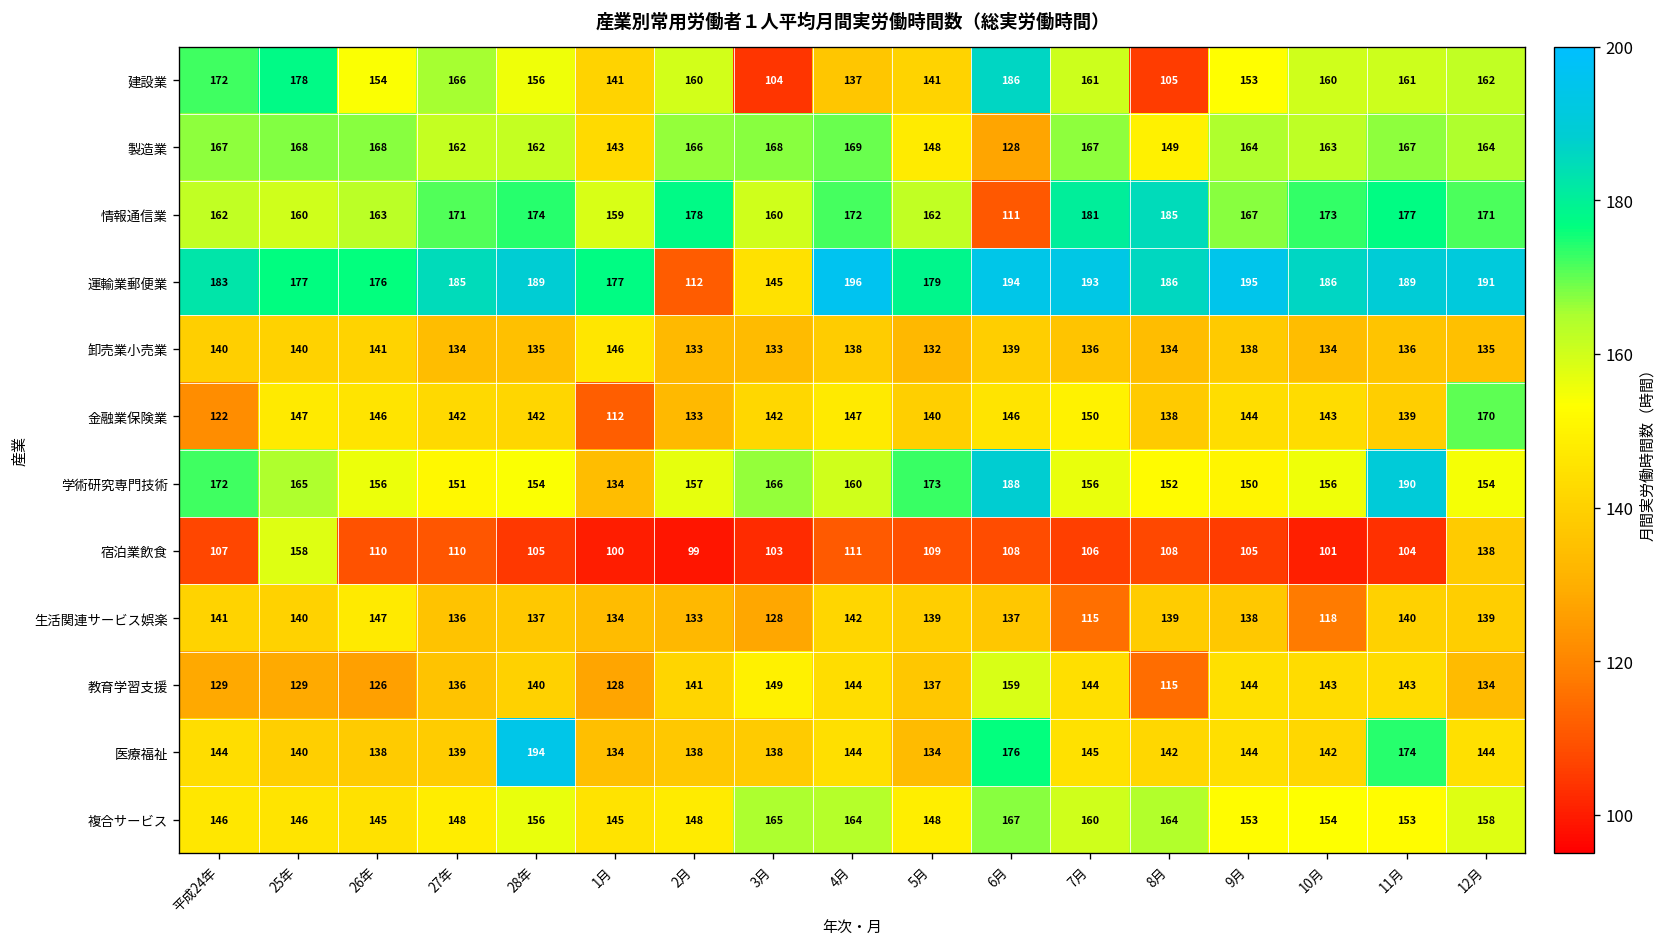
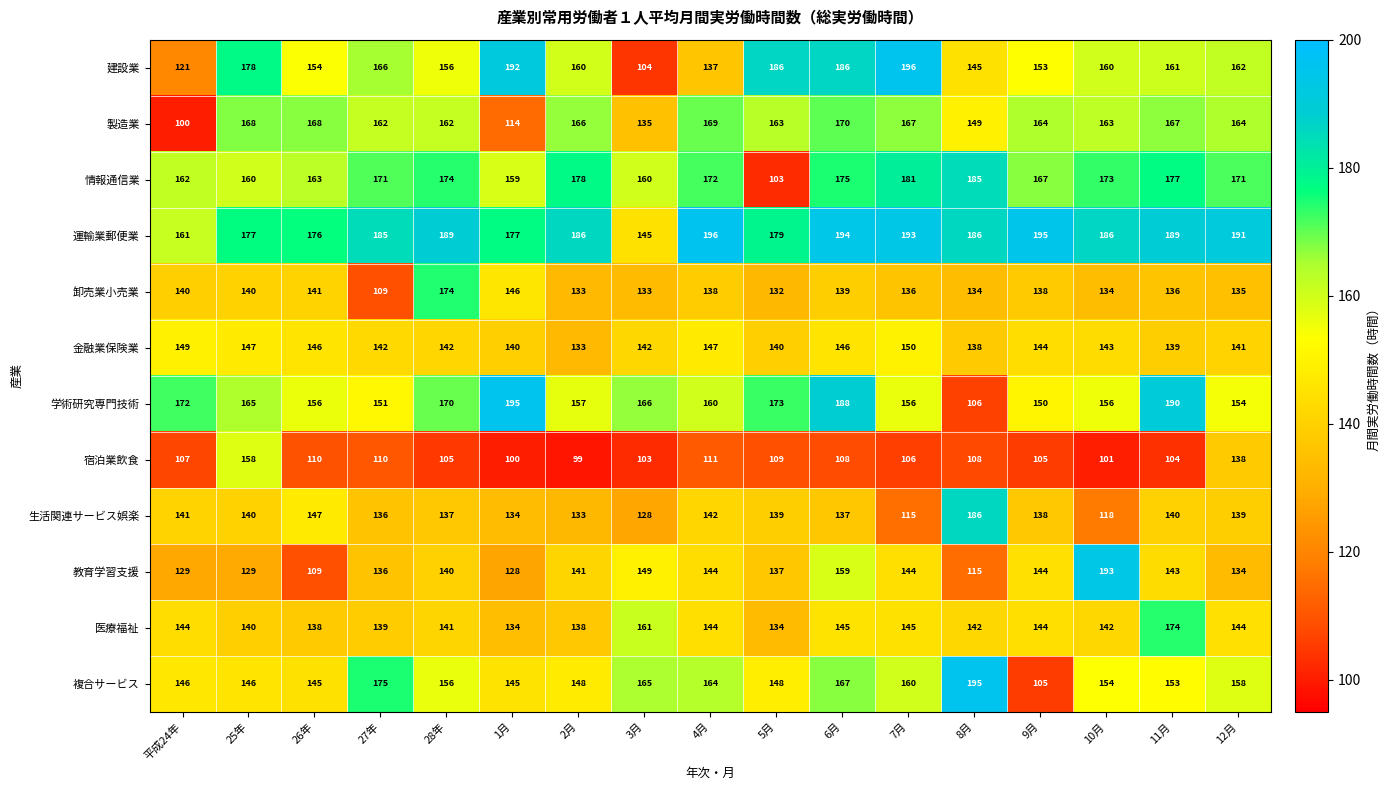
建設業, 平成24年: 172 -> 121
建設業, 1月: 141 -> 192
建設業, 5月: 141 -> 186
建設業, 7月: 161 -> 196
建設業, 8月: 105 -> 145
製造業, 平成24年: 167 -> 100
製造業, 1月: 143 -> 114
製造業, 3月: 168 -> 135
製造業, 5月: 148 -> 163
製造業, 6月: 128 -> 170
情報通信業, 5月: 162 -> 103
情報通信業, 6月: 111 -> 175
運輸業郵便業, 平成24年: 183 -> 161
運輸業郵便業, 2月: 112 -> 186
卸売業小売業, 27年: 134 -> 109
卸売業小売業, 28年: 135 -> 174
金融業保険業, 平成24年: 122 -> 149
金融業保険業, 1月: 112 -> 140
金融業保険業, 12月: 170 -> 141
学術研究専門技術, 28年: 154 -> 170
学術研究専門技術, 1月: 134 -> 195
学術研究専門技術, 8月: 152 -> 106
生活関連サービス娯楽, 8月: 139 -> 186
教育学習支援, 26年: 126 -> 109
教育学習支援, 10月: 143 -> 193
医療福祉, 28年: 194 -> 141
医療福祉, 3月: 138 -> 161
医療福祉, 6月: 176 -> 145
複合サービス, 27年: 148 -> 175
複合サービス, 8月: 164 -> 195
複合サービス, 9月: 153 -> 105
